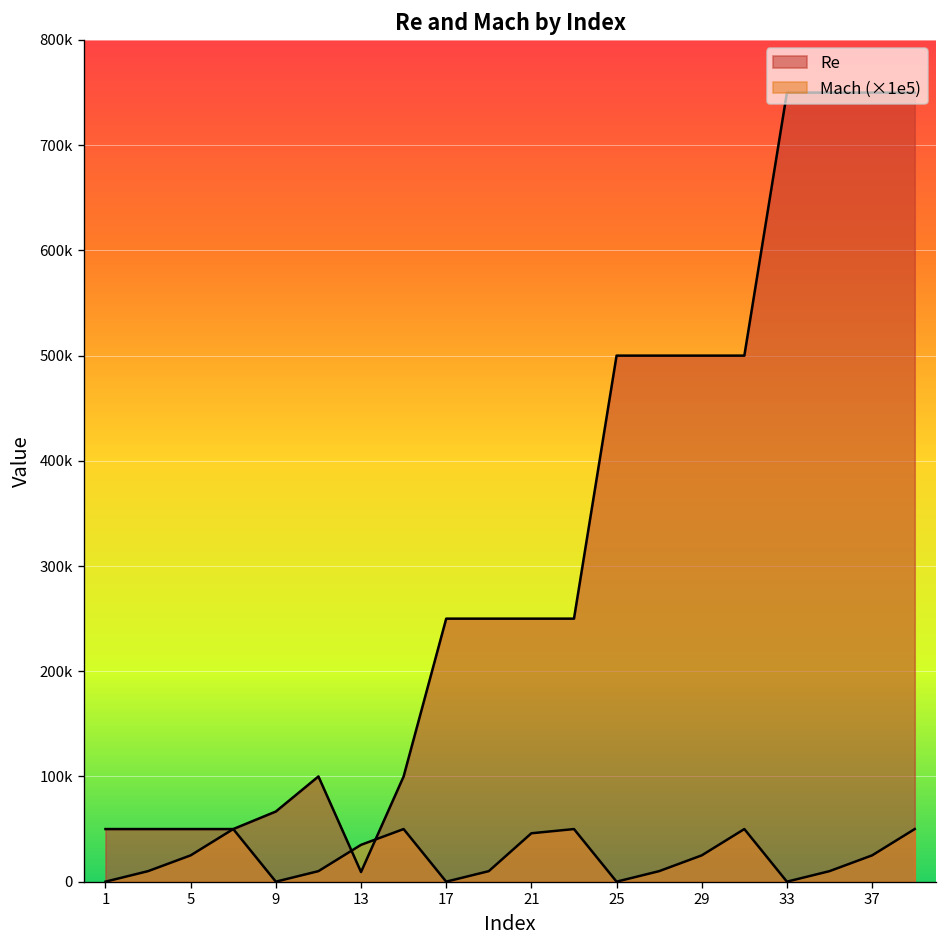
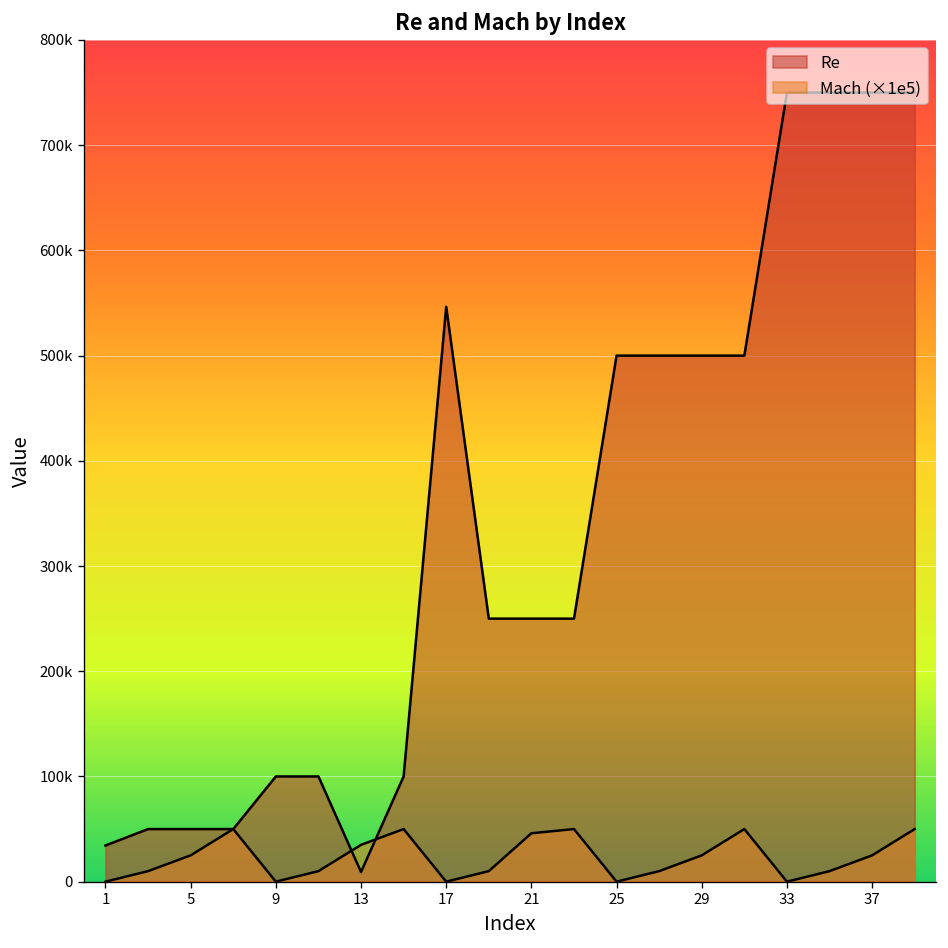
Re, 1: 50000 -> 30000
Re, 9: 70000 -> 100000
Re, 17: 250000 -> 550000
